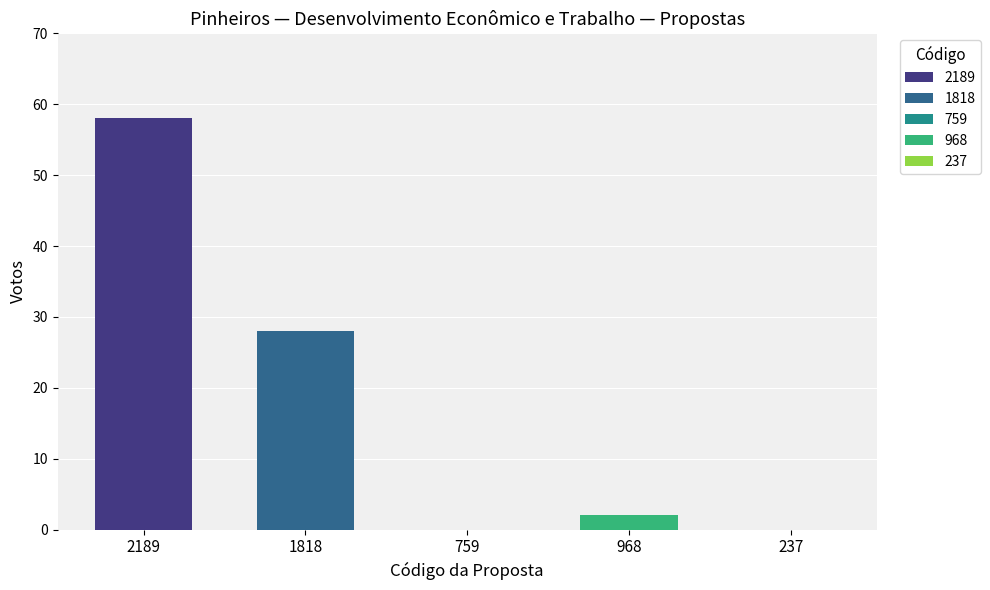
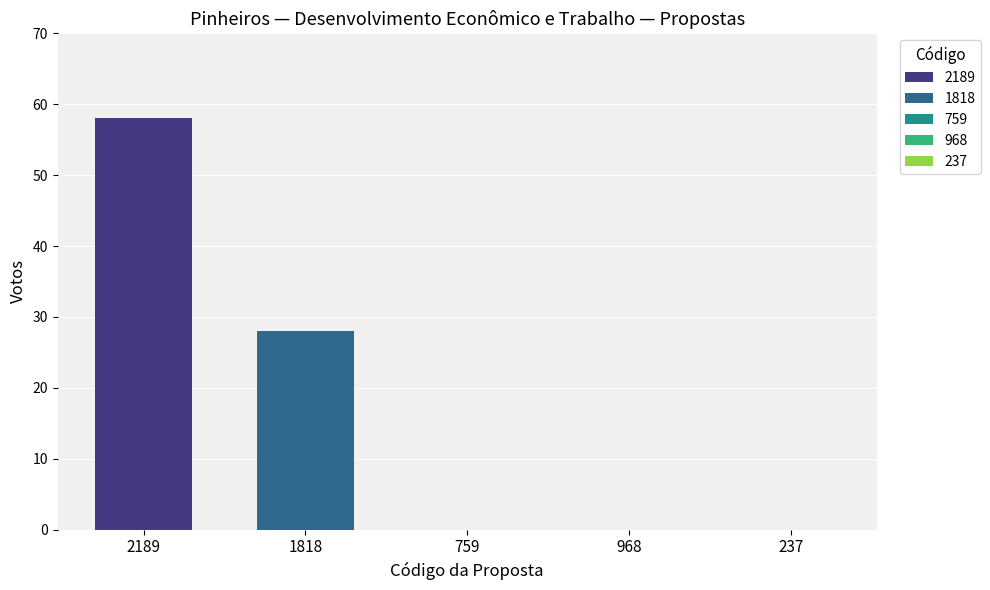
968: 2 -> 0
